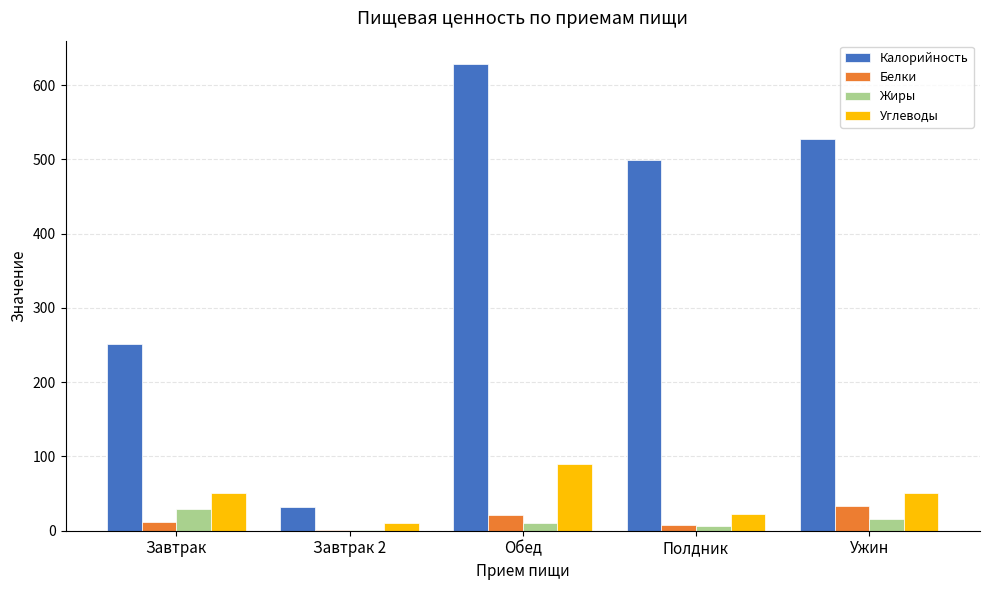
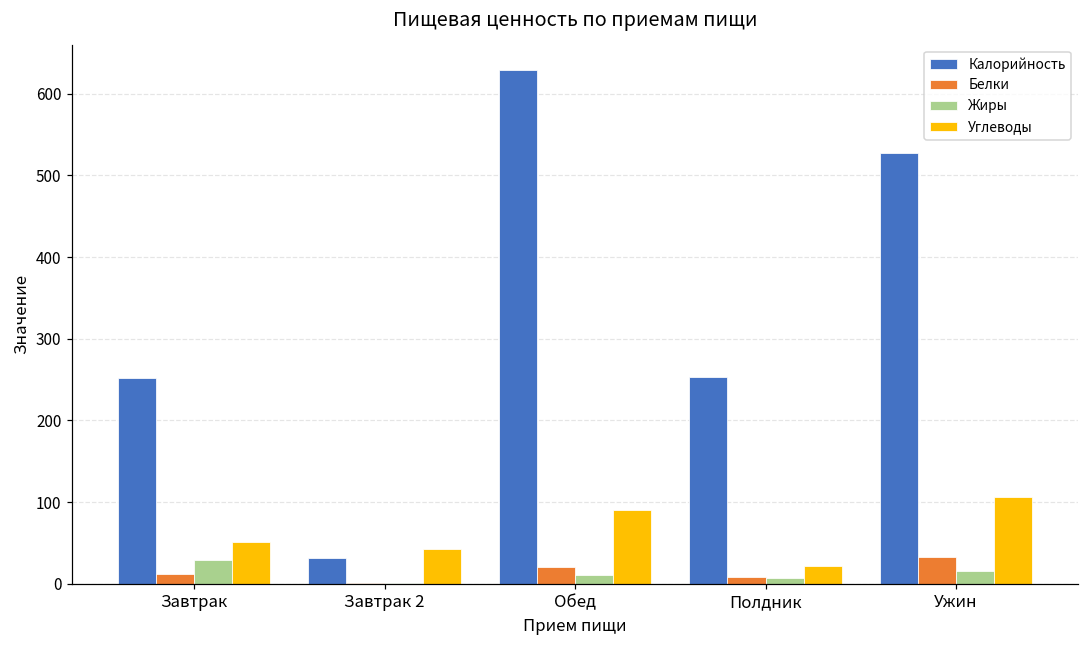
Углеводы, Завтрак 2: 10 -> 40
Калорийность, Полдник: 500 -> 250
Углеводы, Ужин: 50 -> 110
